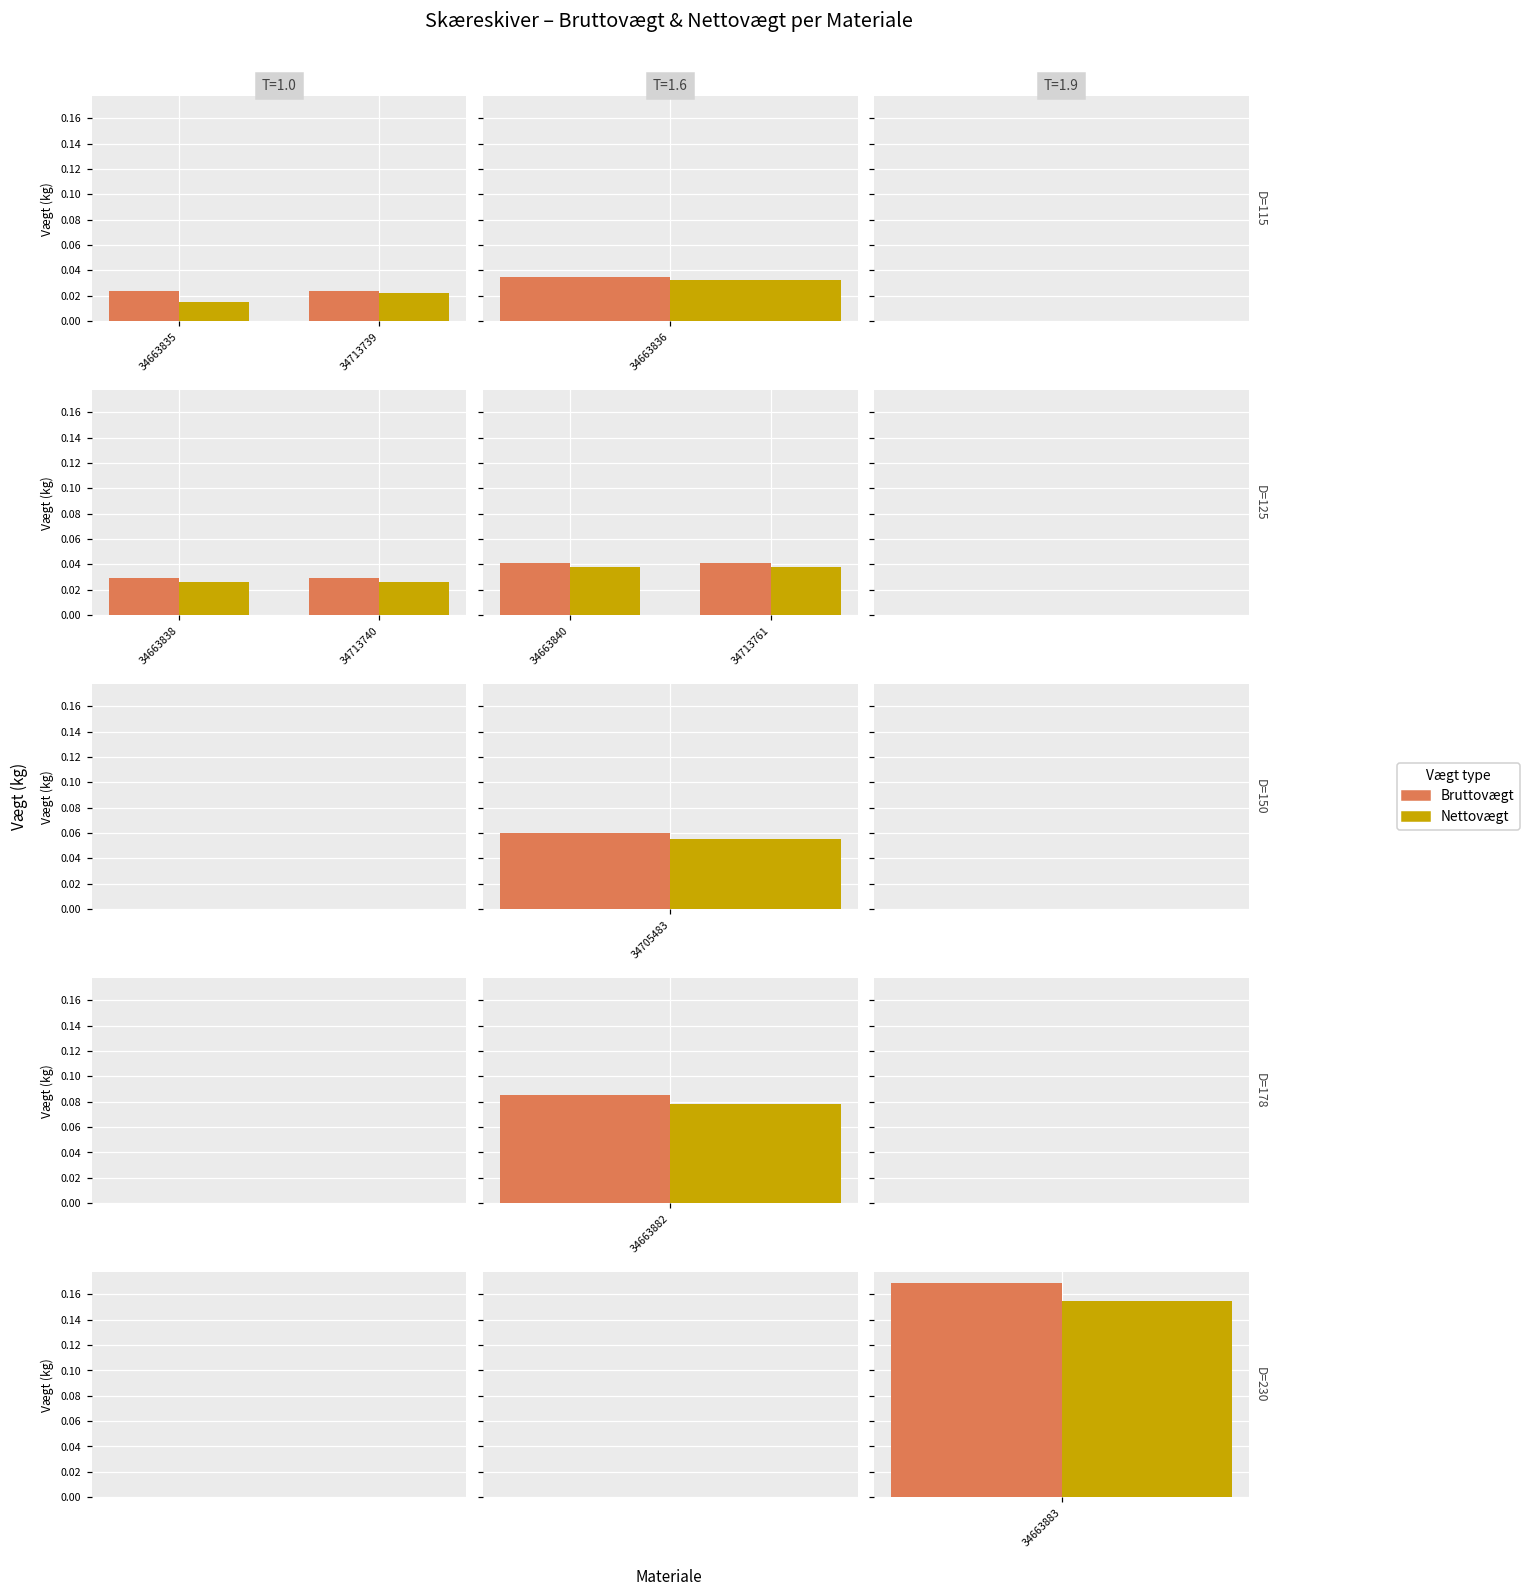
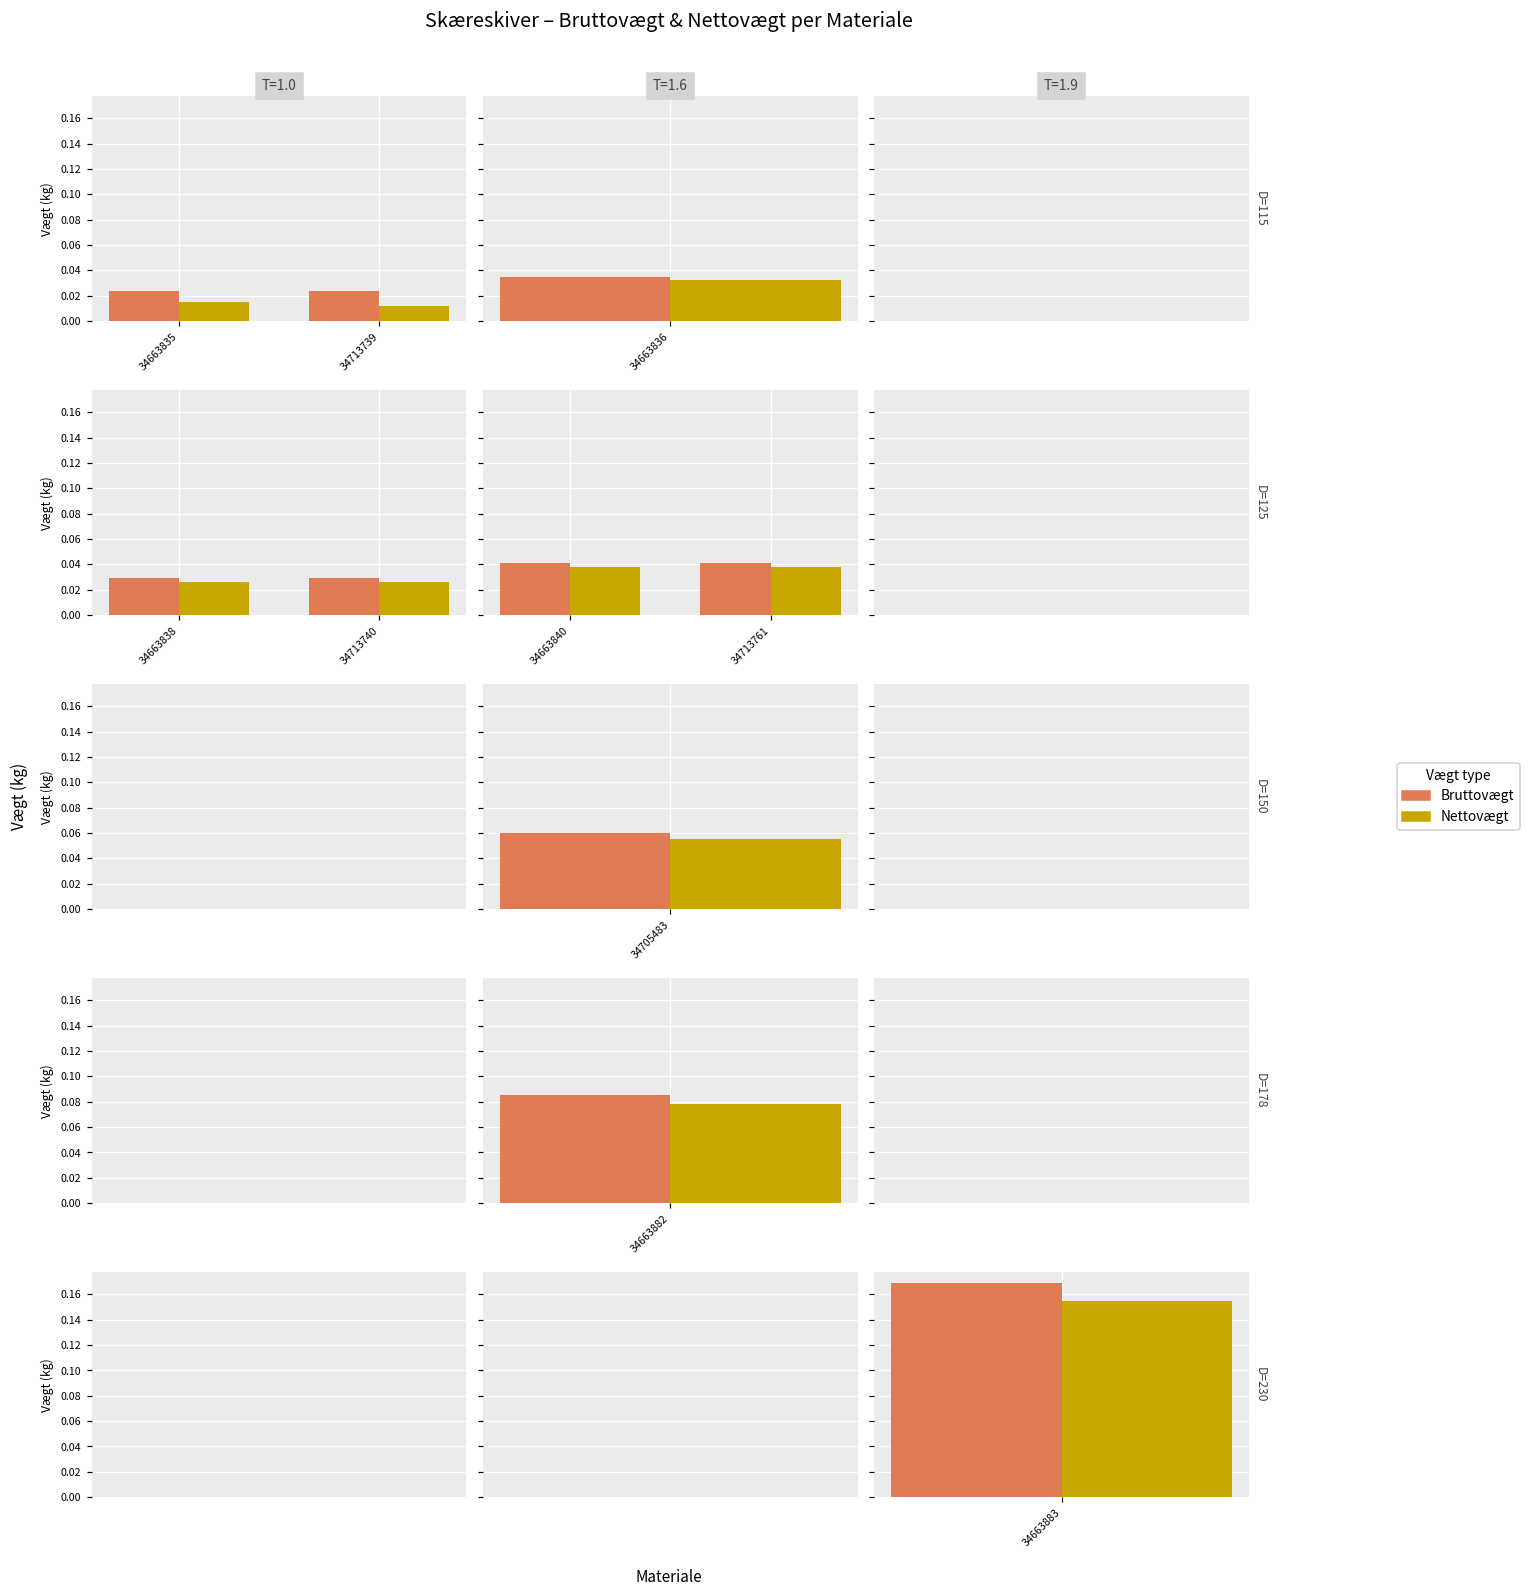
T=1.0, Nettovægt, 34713739: 0.022 -> 0.012
